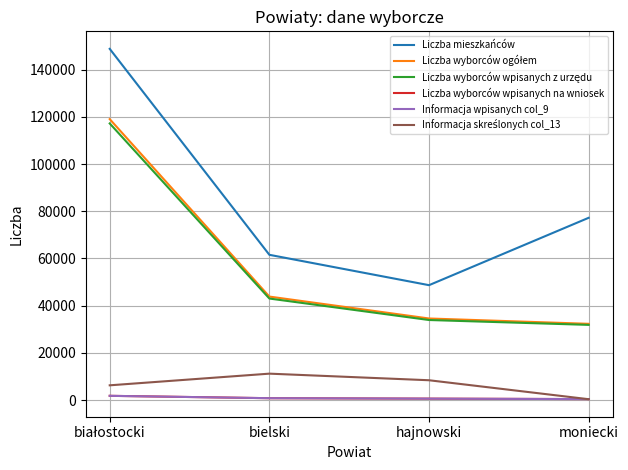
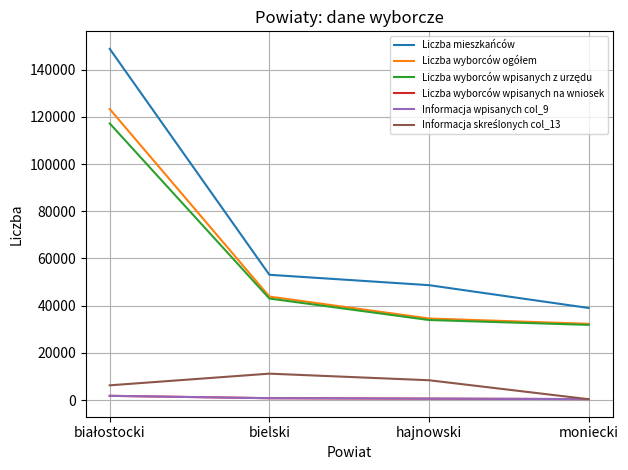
Liczba wyborców ogółem, białostocki: 119000 -> 123000
Liczba mieszkańców, bielski: 62000 -> 53000
Liczba mieszkańców, moniecki: 77000 -> 39000
